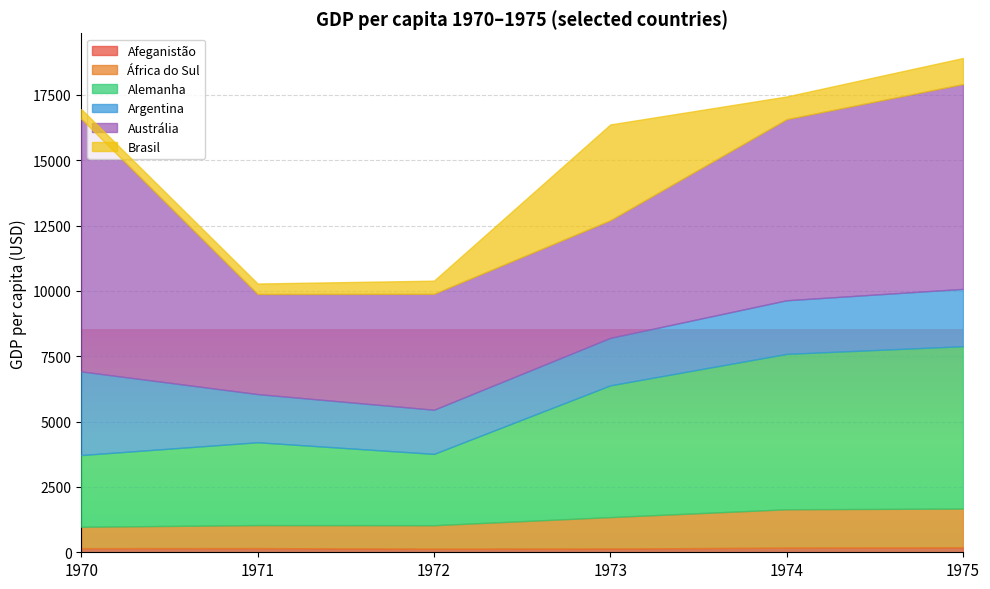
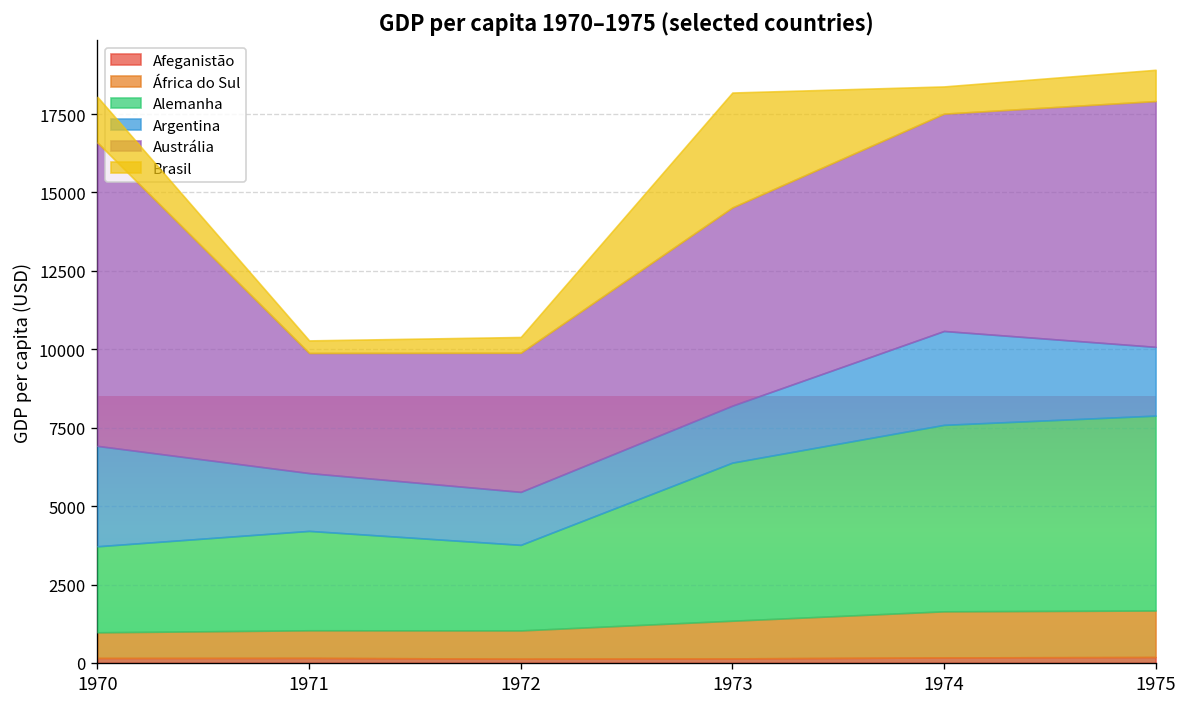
Brasil, 1970: 400 -> 1500
Austrália, 1973: 4500 -> 6300
Argentina, 1974: 2100 -> 3000
